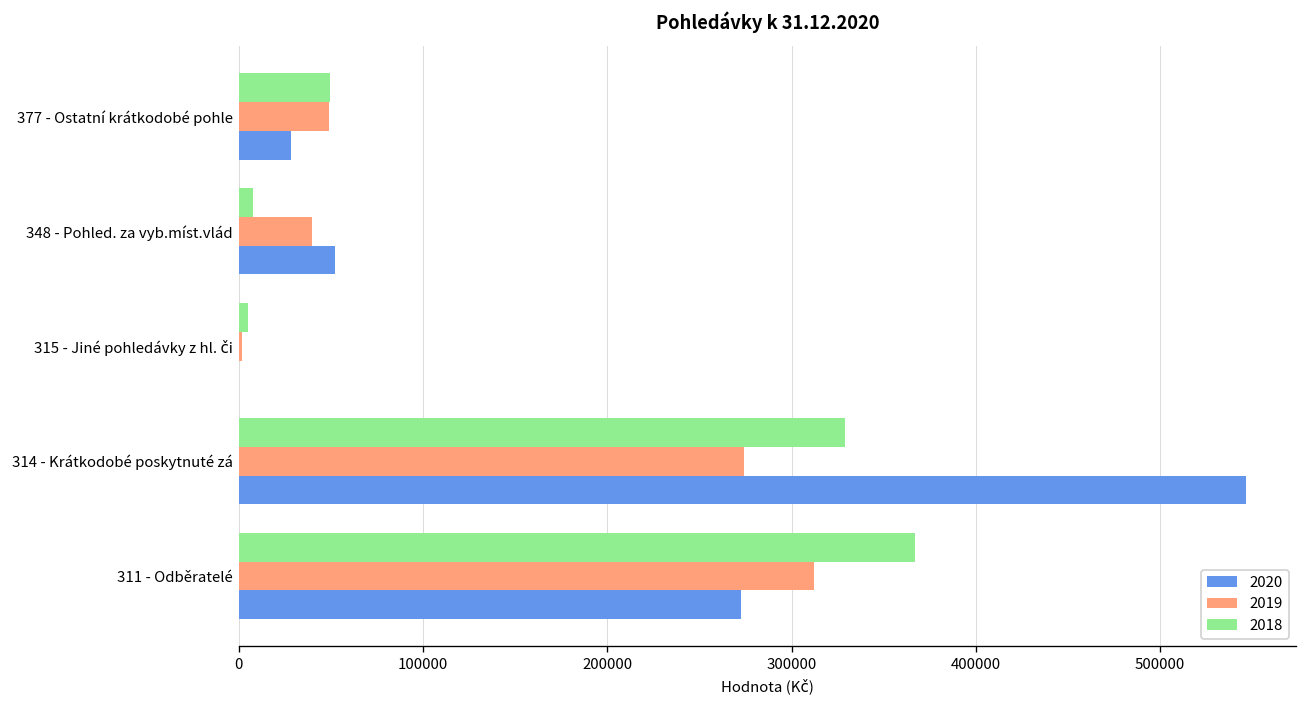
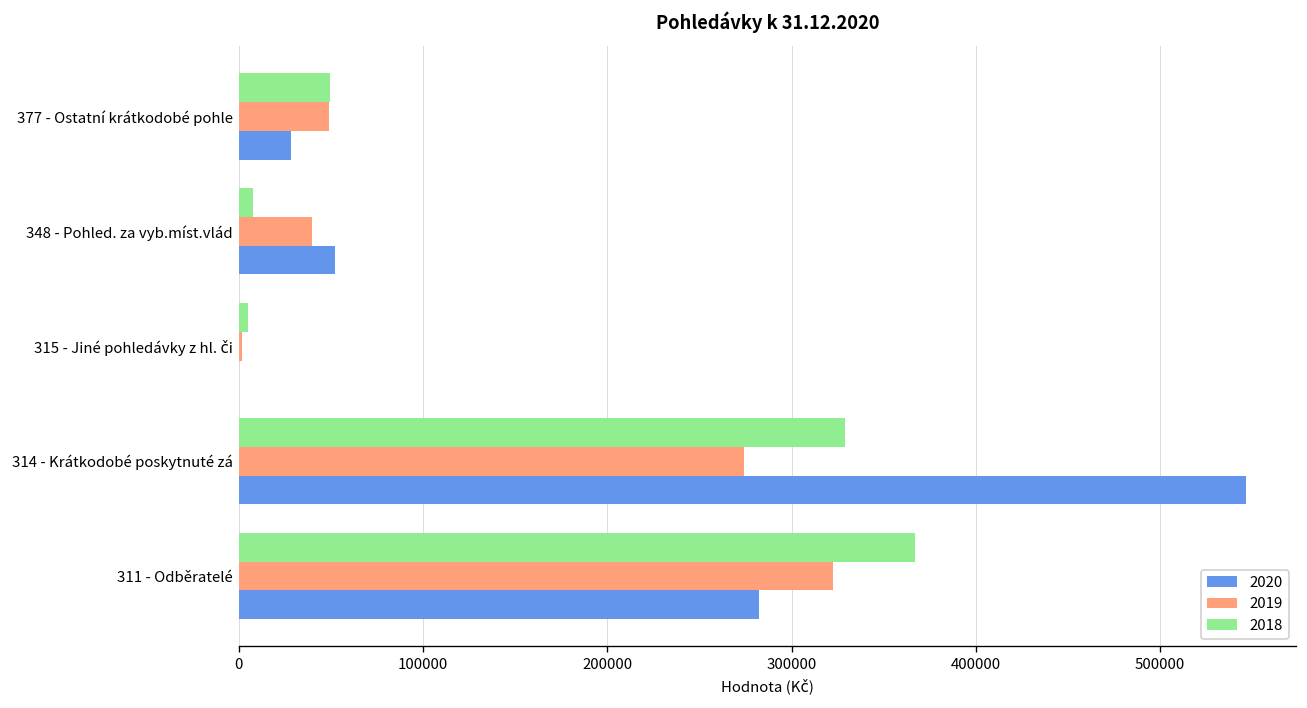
2019, 311 - Odběratelé: 312000 -> 322000
2020, 311 - Odběratelé: 272000 -> 282000
